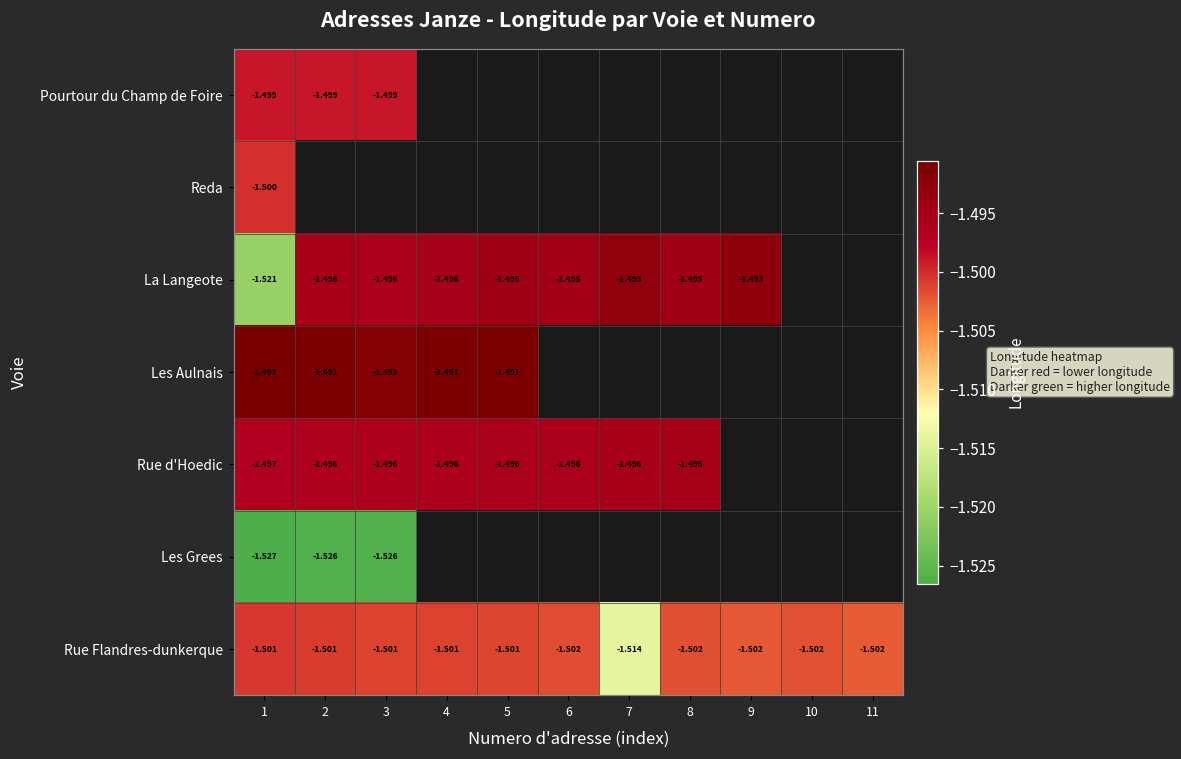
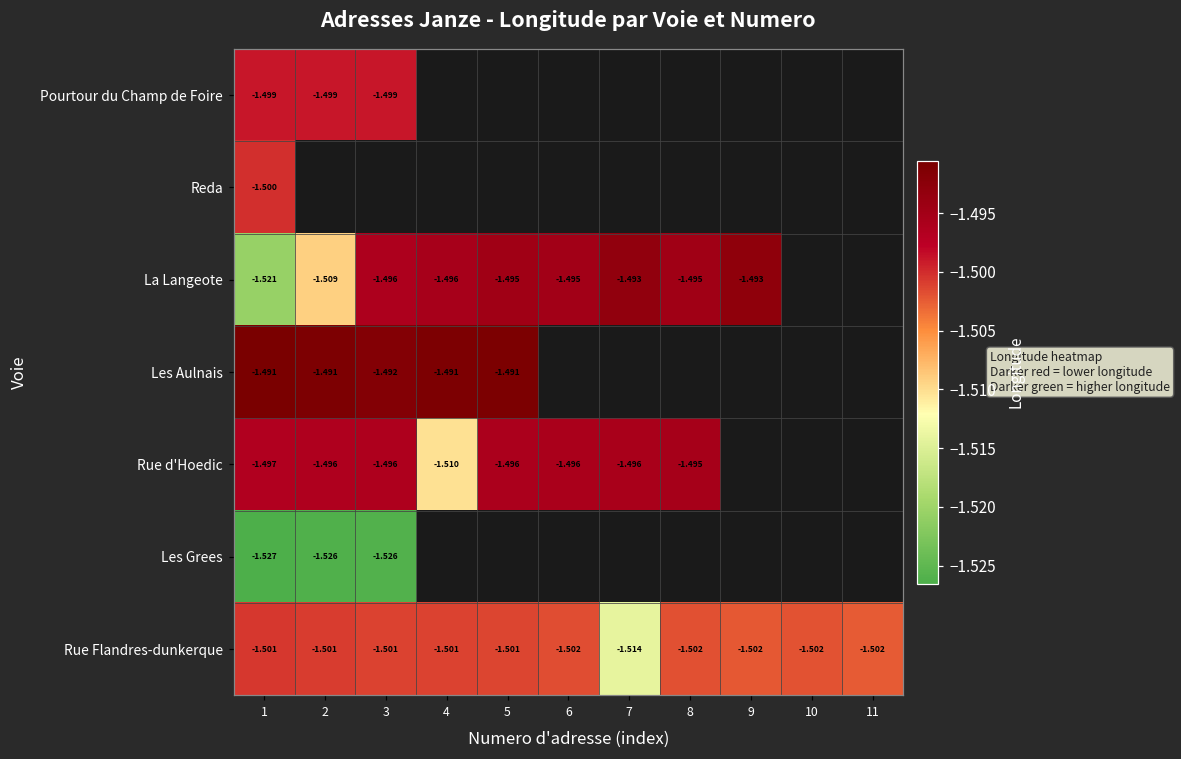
La Langeote, 2: -1.496 -> -1.509
Rue d'Hoedic, 4: -1.496 -> -1.510
